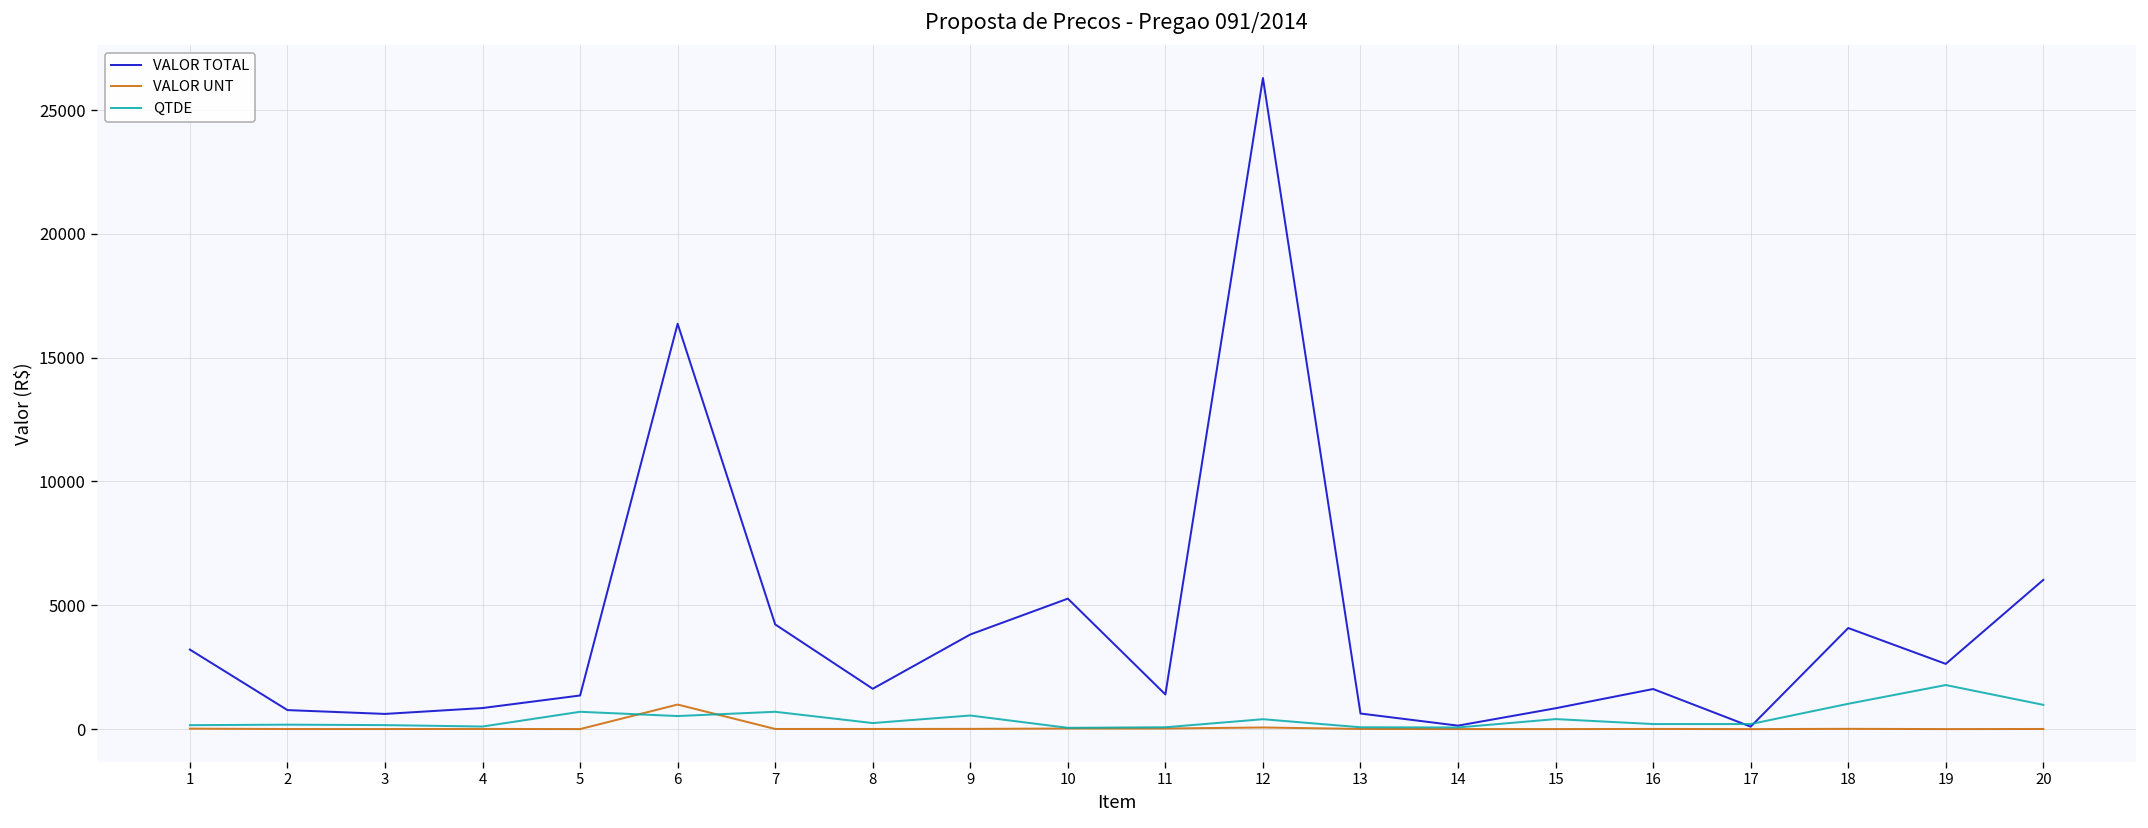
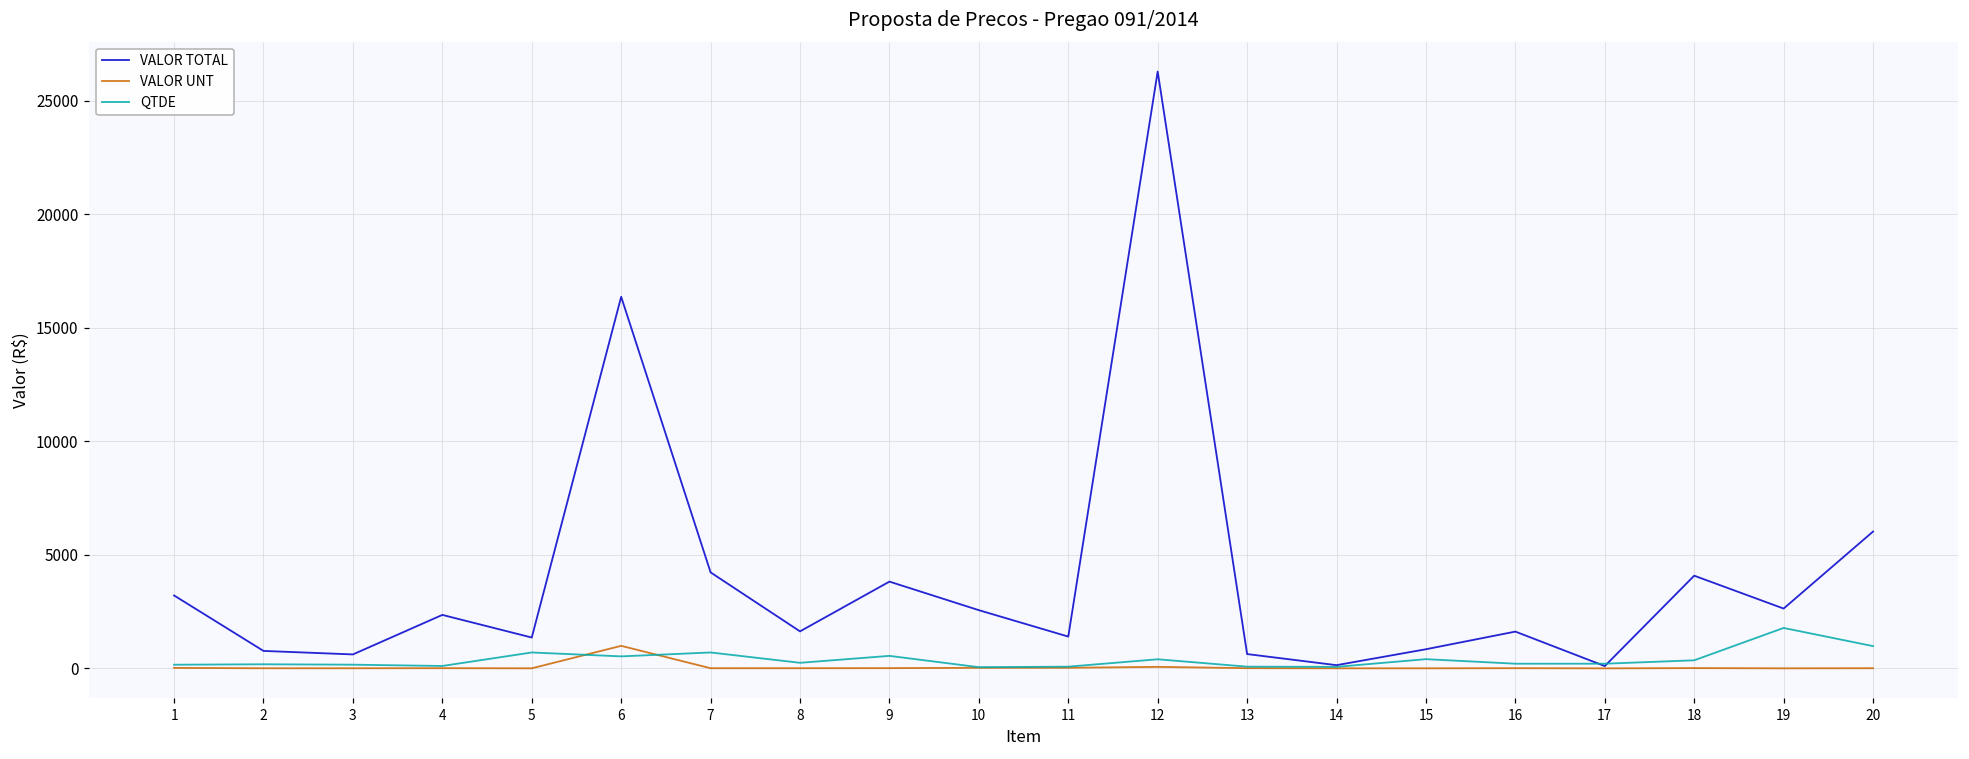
VALOR TOTAL, 4: 900 -> 2400
VALOR TOTAL, 10: 5300 -> 2600
QTDE, 18: 1000 -> 400
